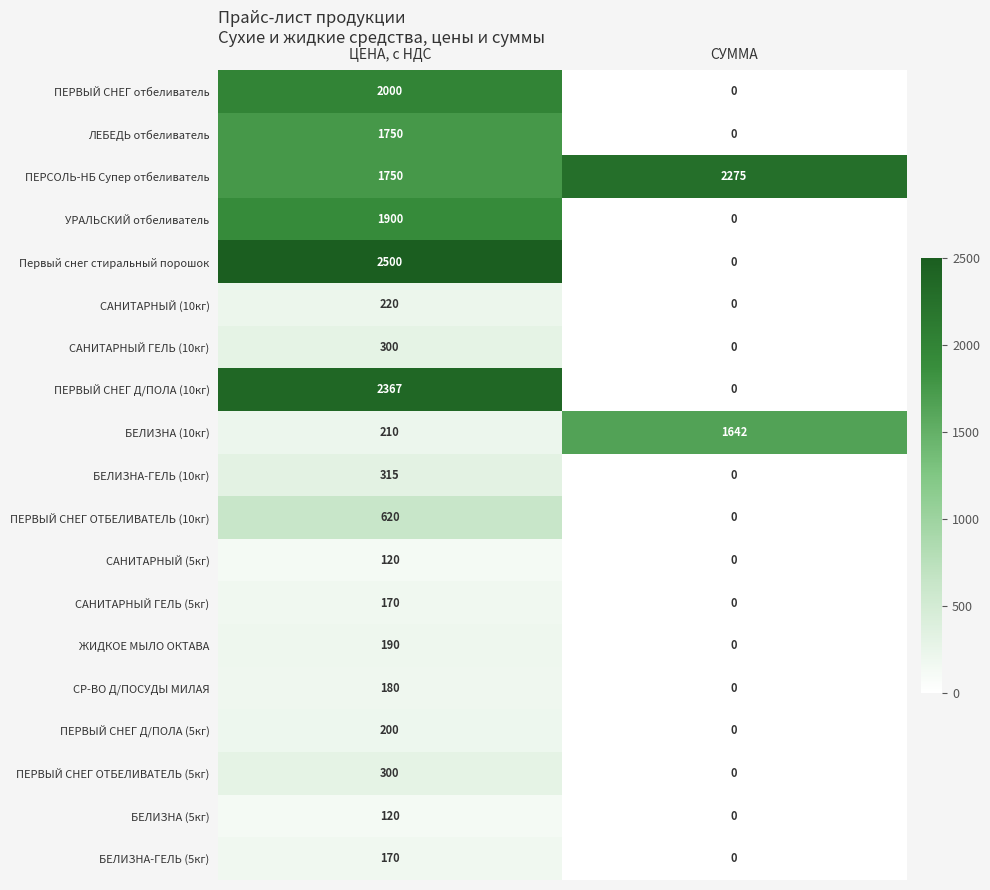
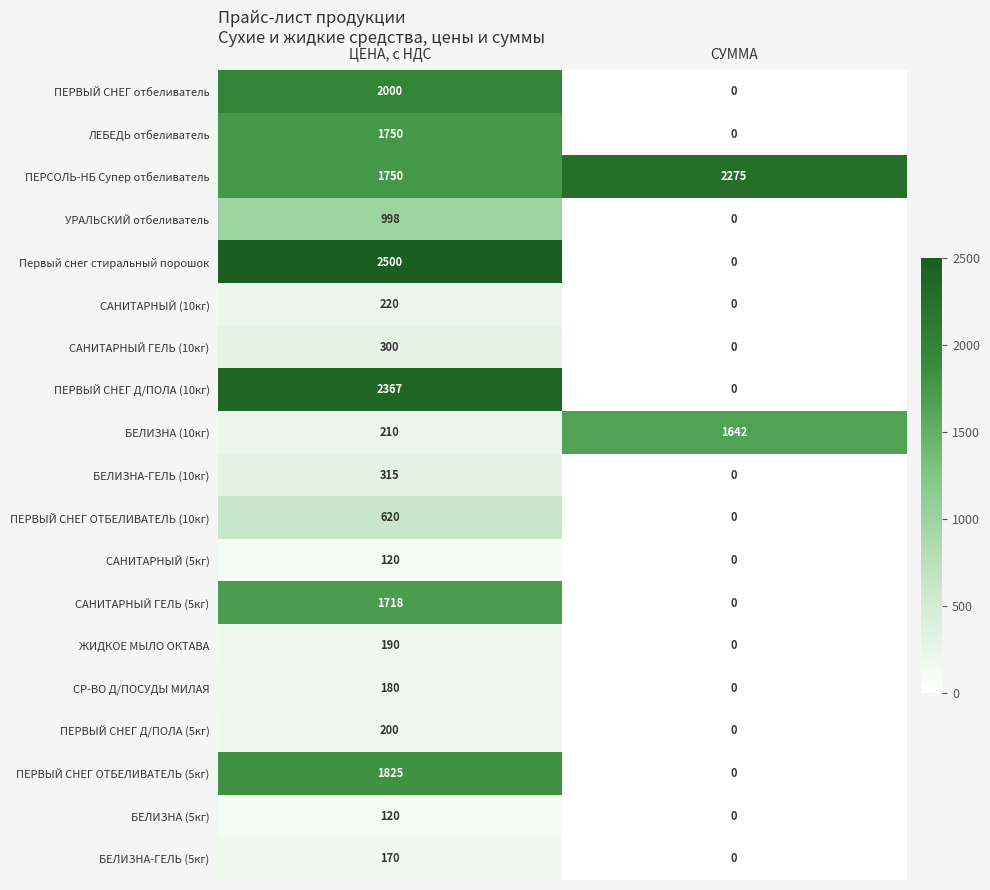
УРАЛЬСКИЙ отбеливатель, ЦЕНА, с НДС: 1900 -> 998
САНИТАРНЫЙ ГЕЛЬ (5кг), ЦЕНА, с НДС: 170 -> 1718
ПЕРВЫЙ СНЕГ ОТБЕЛИВАТЕЛЬ (5кг), ЦЕНА, с НДС: 300 -> 1825
